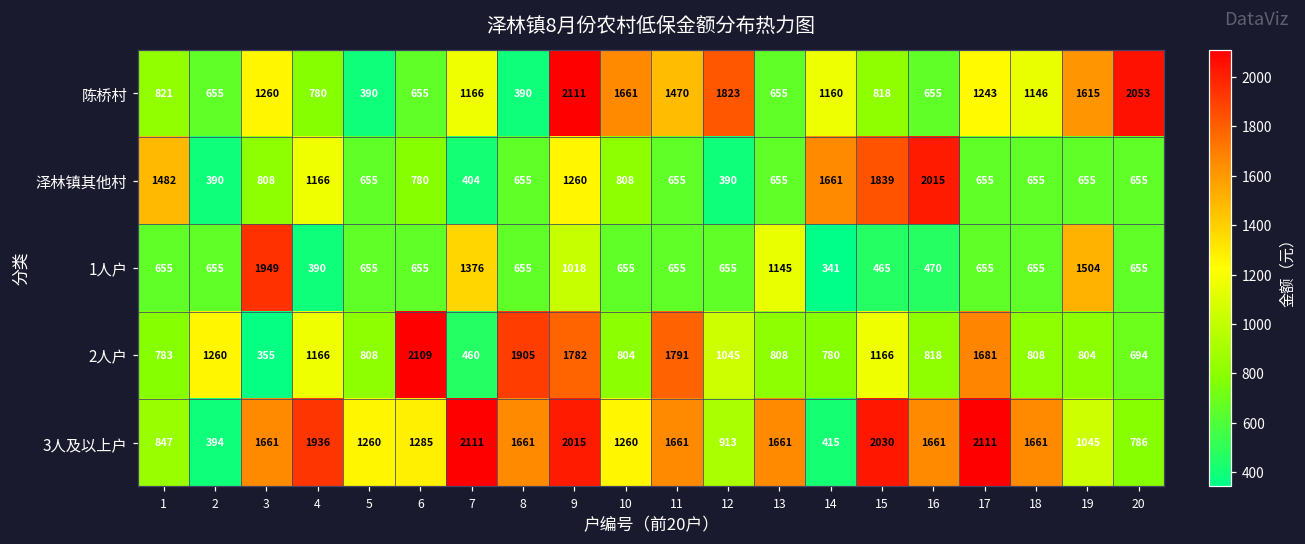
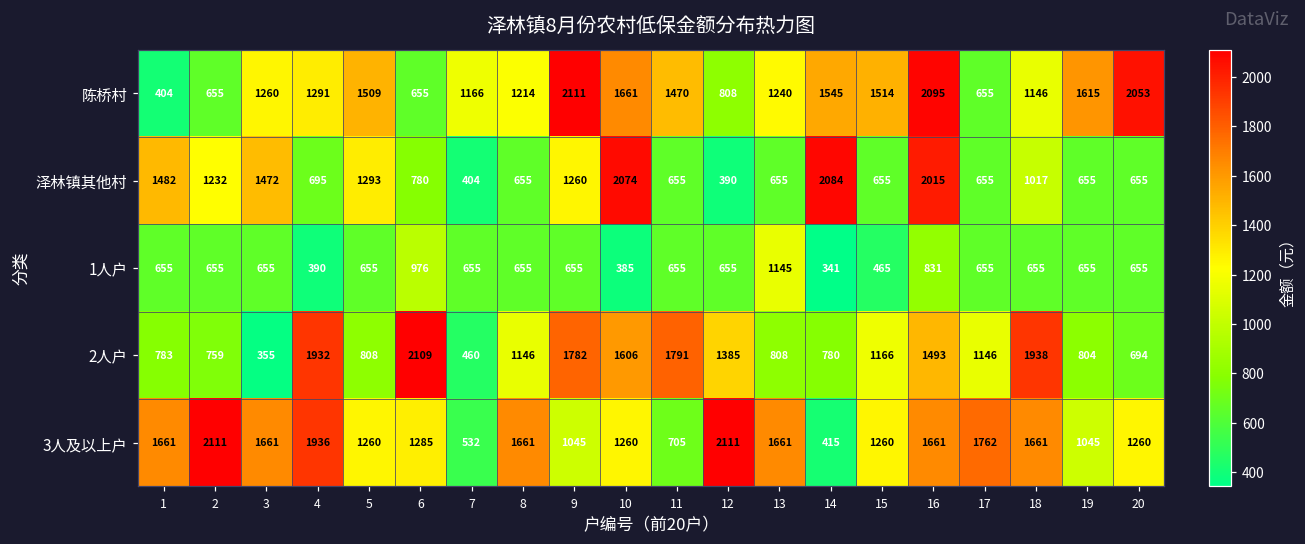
陈桥村, 1: 821 -> 404
陈桥村, 4: 780 -> 1291
陈桥村, 5: 390 -> 1509
陈桥村, 8: 390 -> 1214
陈桥村, 12: 1823 -> 808
陈桥村, 13: 655 -> 1240
陈桥村, 14: 1160 -> 1545
陈桥村, 15: 818 -> 1514
陈桥村, 16: 655 -> 2095
陈桥村, 17: 1243 -> 655
泽林镇其他村, 2: 390 -> 1232
泽林镇其他村, 3: 808 -> 1472
泽林镇其他村, 4: 1166 -> 695
泽林镇其他村, 5: 655 -> 1293
泽林镇其他村, 10: 808 -> 2074
泽林镇其他村, 14: 1661 -> 2084
泽林镇其他村, 15: 1839 -> 655
泽林镇其他村, 18: 655 -> 1017
1人户, 3: 1949 -> 655
1人户, 6: 655 -> 976
1人户, 7: 1376 -> 655
1人户, 9: 1018 -> 655
1人户, 10: 655 -> 385
1人户, 16: 470 -> 831
1人户, 19: 1504 -> 655
2人户, 2: 1260 -> 759
2人户, 4: 1166 -> 1932
2人户, 8: 1905 -> 1146
2人户, 10: 804 -> 1606
2人户, 12: 1045 -> 1385
2人户, 16: 818 -> 1493
2人户, 17: 1681 -> 1146
2人户, 18: 808 -> 1938
3人及以上户, 1: 847 -> 1661
3人及以上户, 2: 394 -> 2111
3人及以上户, 7: 2111 -> 532
3人及以上户, 9: 2015 -> 1045
3人及以上户, 11: 1661 -> 705
3人及以上户, 12: 913 -> 2111
3人及以上户, 15: 2030 -> 1260
3人及以上户, 17: 2111 -> 1762
3人及以上户, 20: 786 -> 1260
